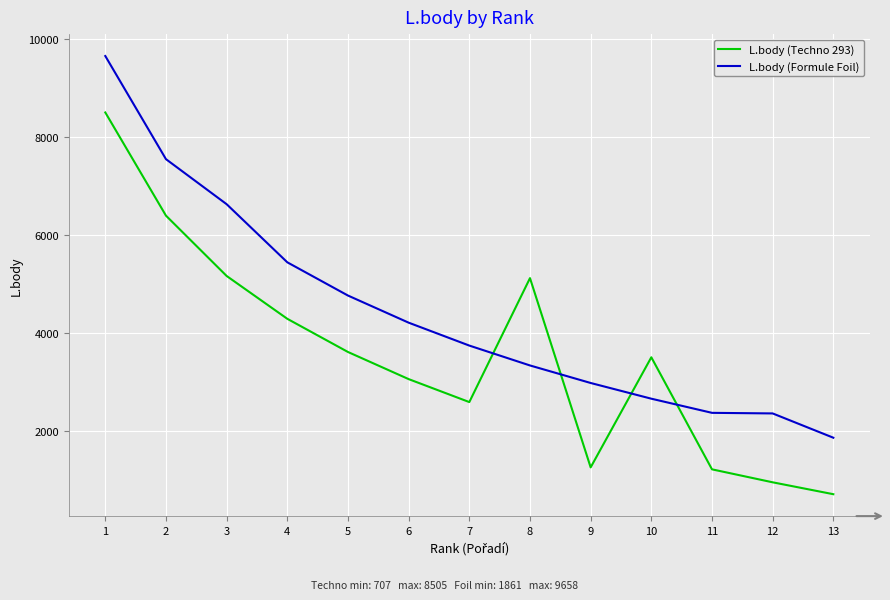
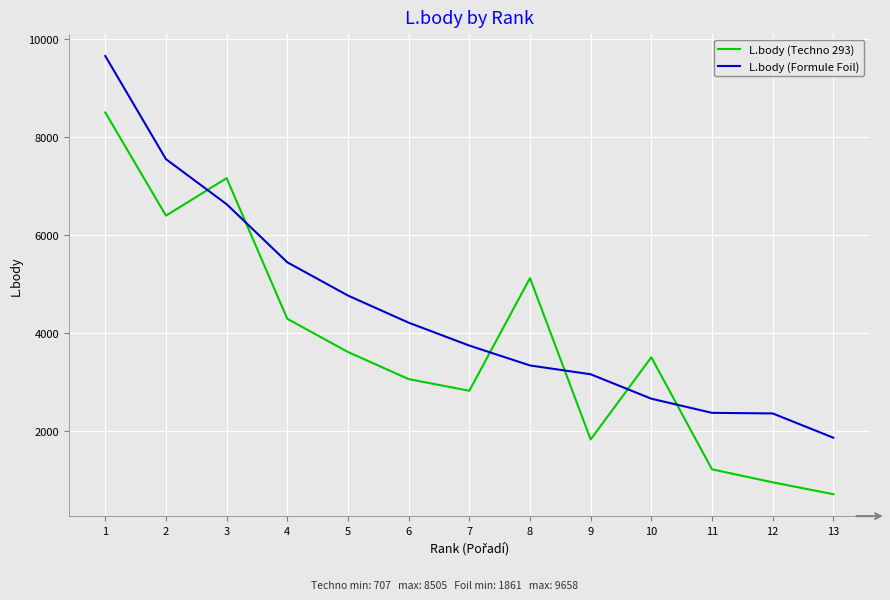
L.body (Techno 293), 3: 5200 -> 7200
L.body (Techno 293), 7: 2600 -> 2800
L.body (Techno 293), 9: 1300 -> 1800
L.body (Formule Foil), 9: 3000 -> 3200
